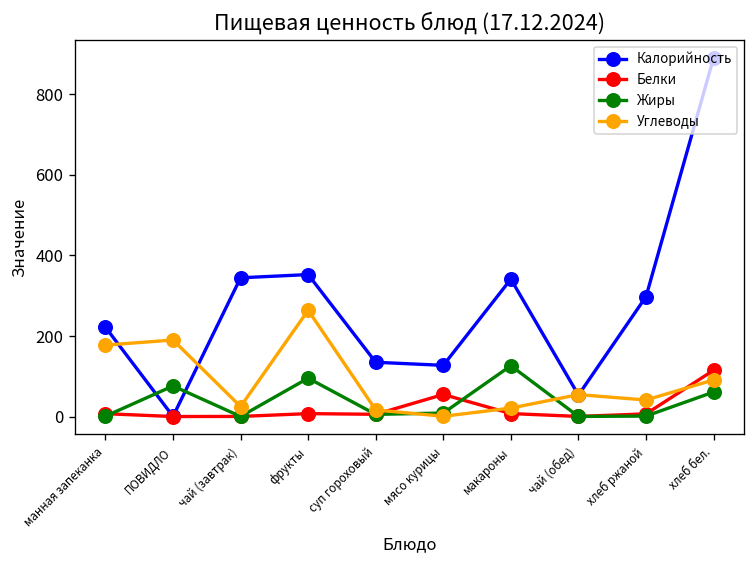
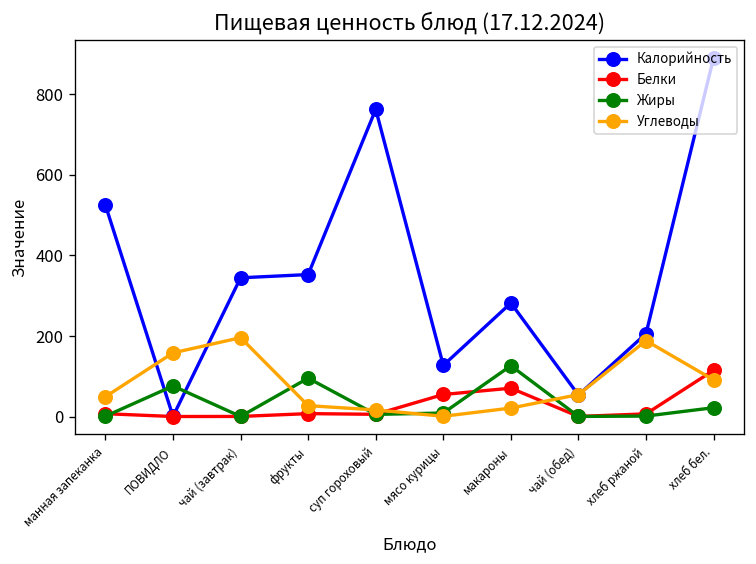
Калорийность, манная запеканка: 220 -> 530
Углеводы, манная запеканка: 180 -> 50
Углеводы, ПОВИДЛО: 190 -> 160
Углеводы, чай (завтрак): 20 -> 200
Углеводы, фрукты: 260 -> 30
Калорийность, суп гороховый: 130 -> 760
Калорийность, макароны: 340 -> 280
Белки, макароны: 10 -> 70
Калорийность, хлеб ржаной: 300 -> 210
Углеводы, хлеб ржаной: 40 -> 190
Жиры, хлеб бел.: 60 -> 20
